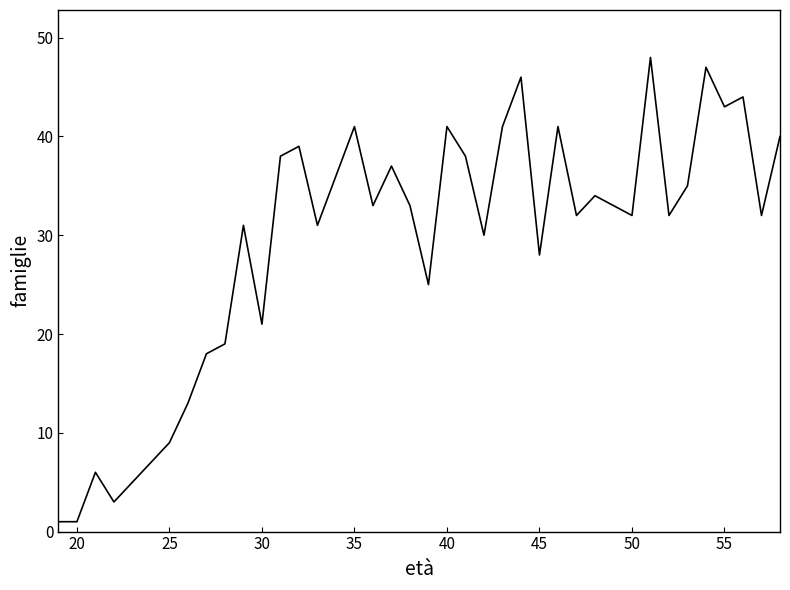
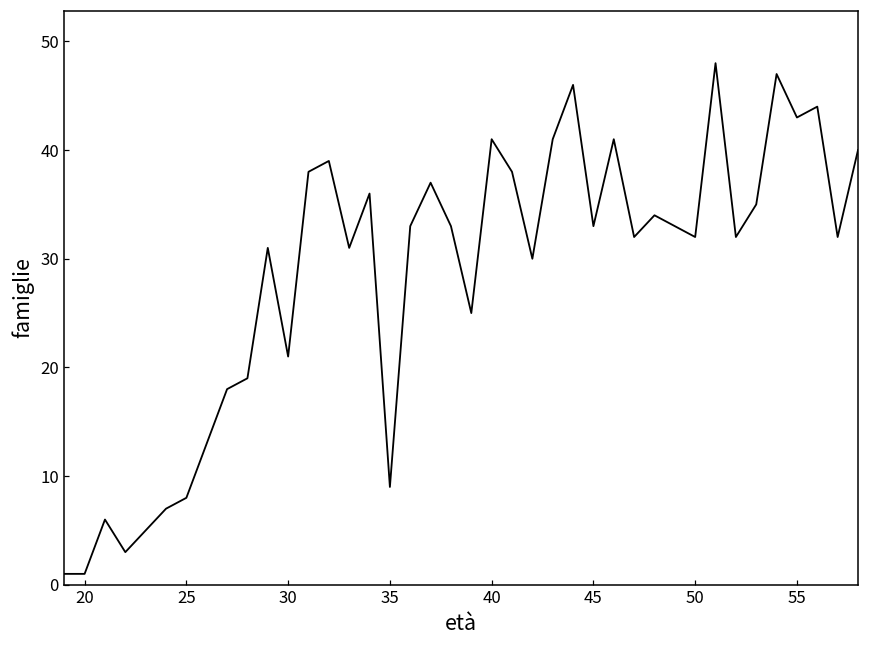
25: 9 -> 8
35: 41 -> 9
45: 28 -> 33
